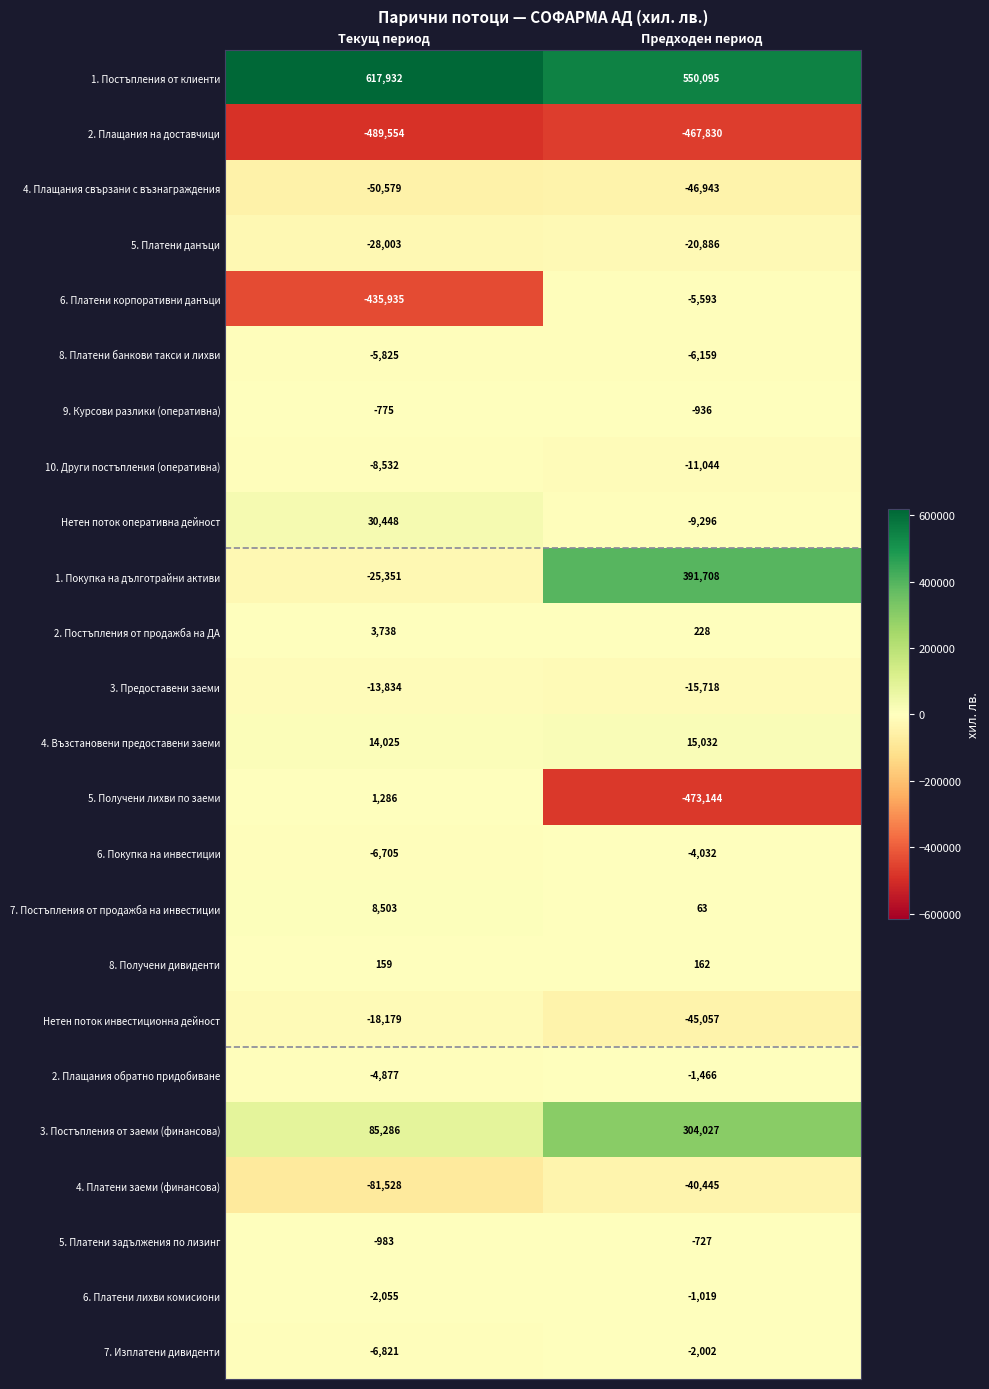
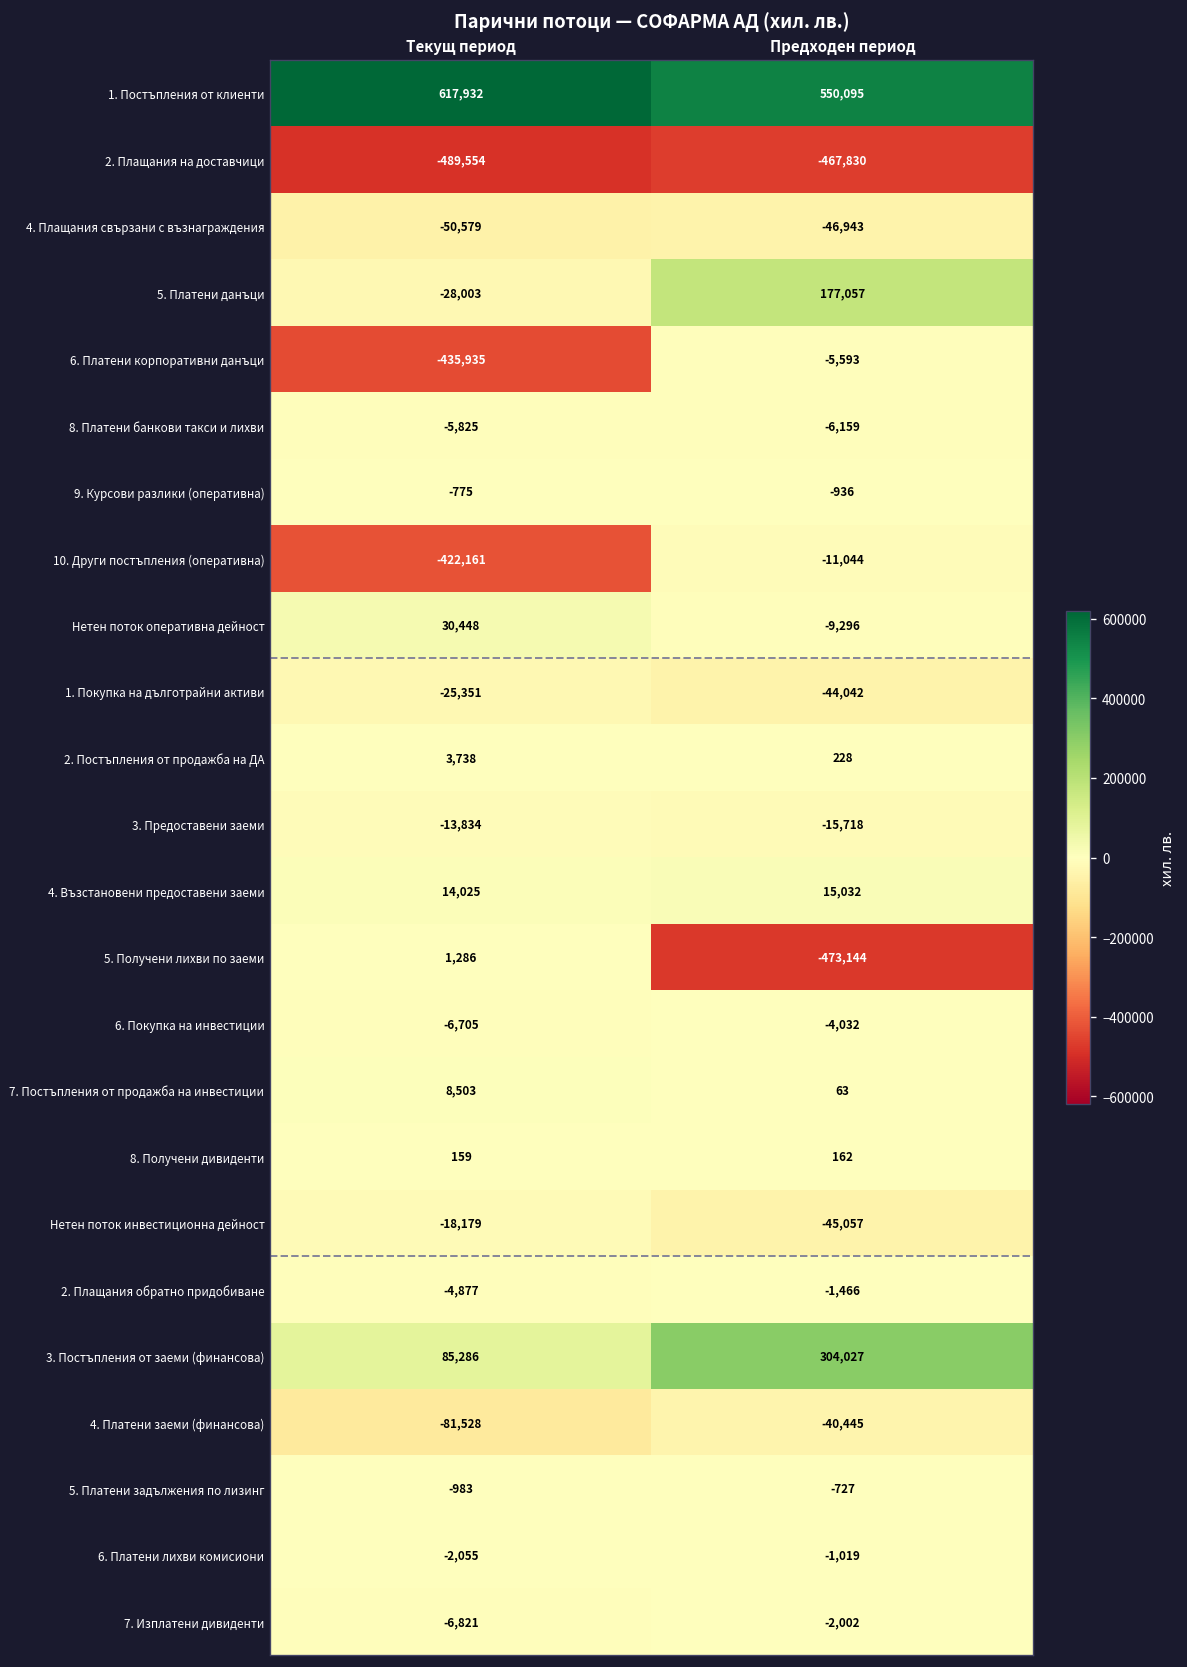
5. Платени данъци, Предходен период: -20,886 -> 177,057
10. Други постъпления (оперативна), Текущ период: -8,532 -> -422,161
1. Покупка на дълготрайни активи, Предходен период: 391,708 -> -44,042
